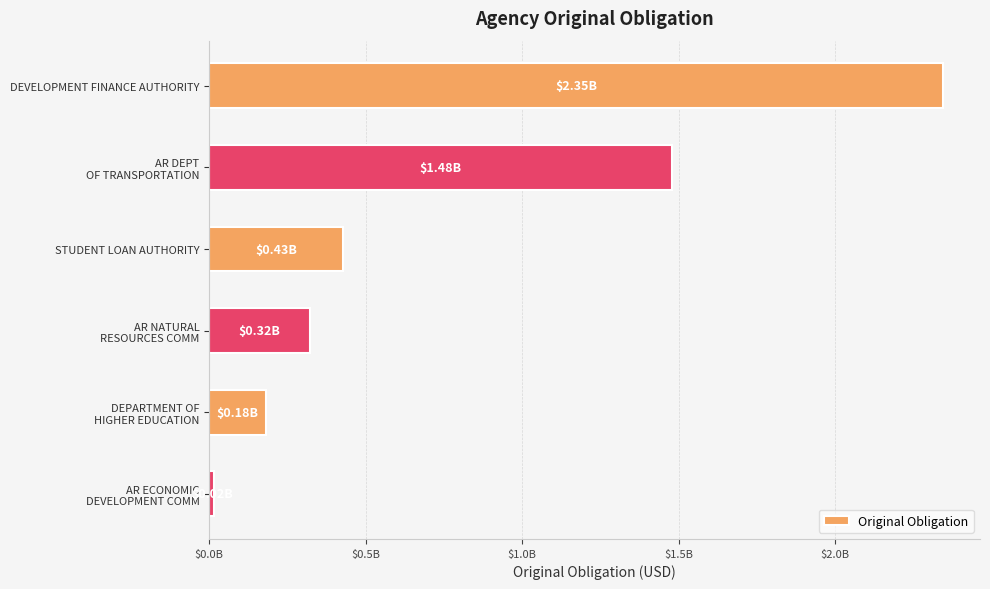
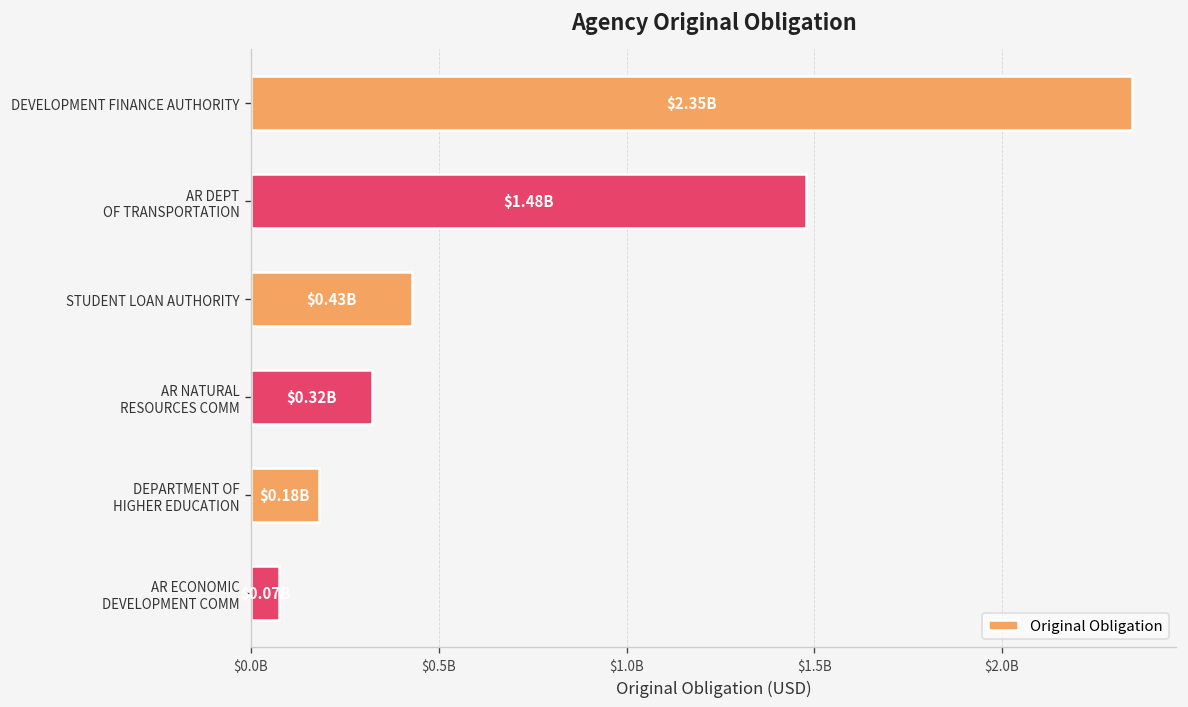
AR ECONOMIC DEVELOPMENT COMM: $20000000 -> $80000000
